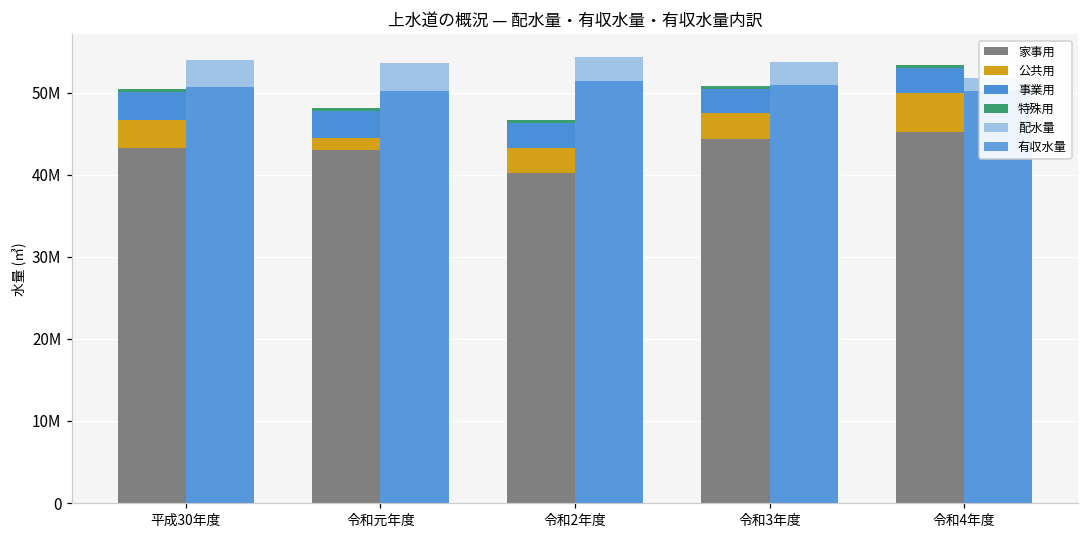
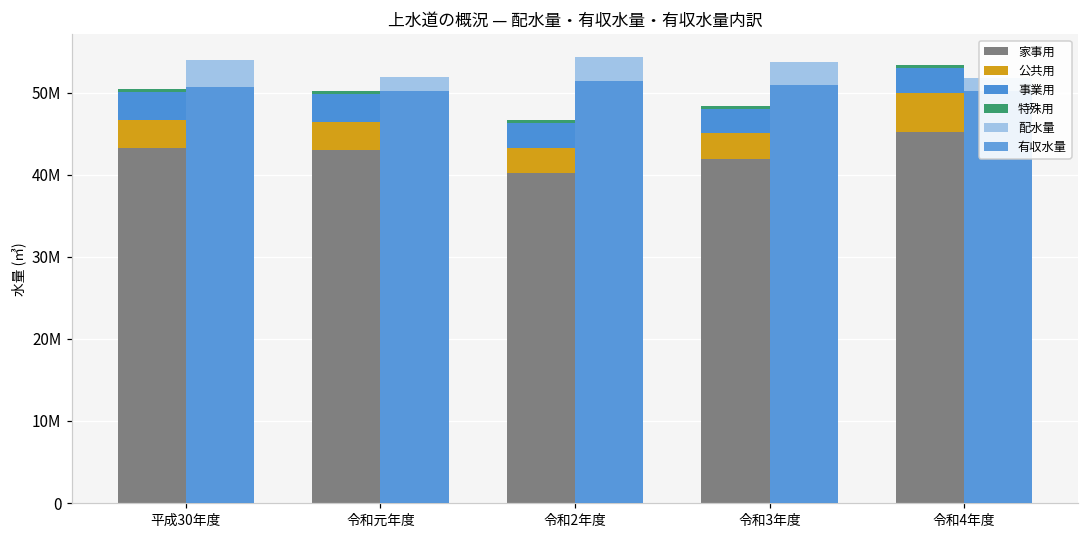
公共用, 令和元年度: 1000000 -> 3000000
配水量, 令和元年度: 54000000 -> 52000000
家事用, 令和3年度: 44000000 -> 42000000
